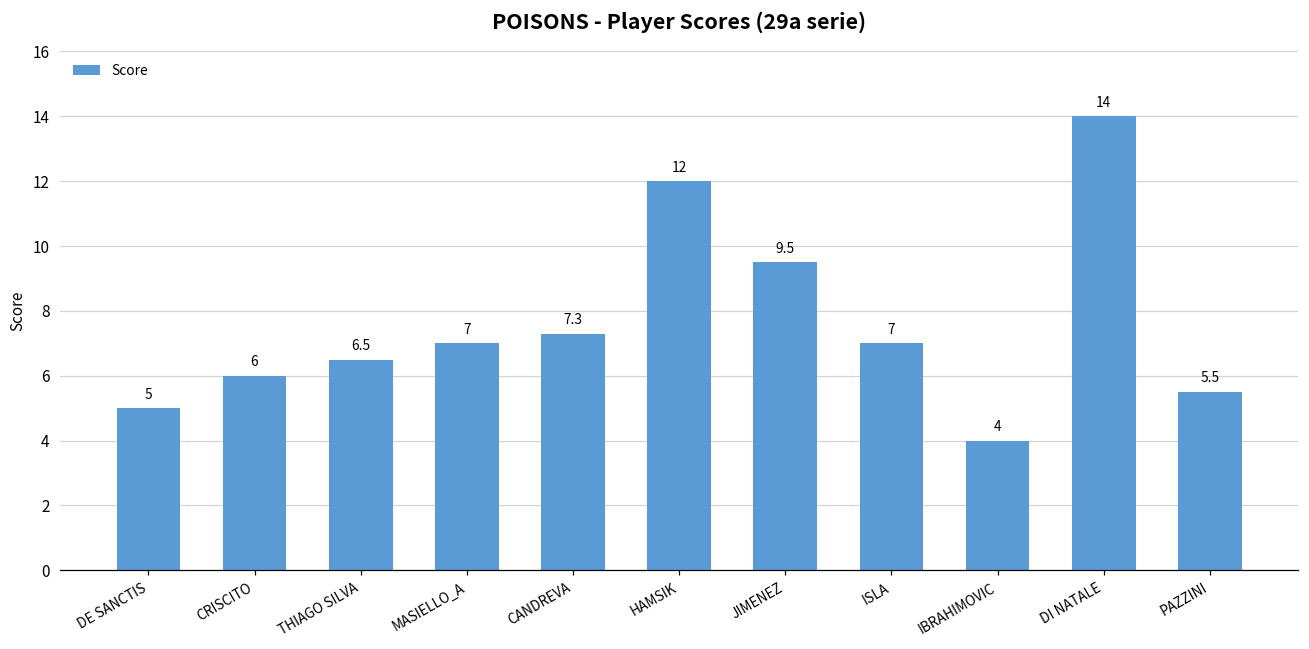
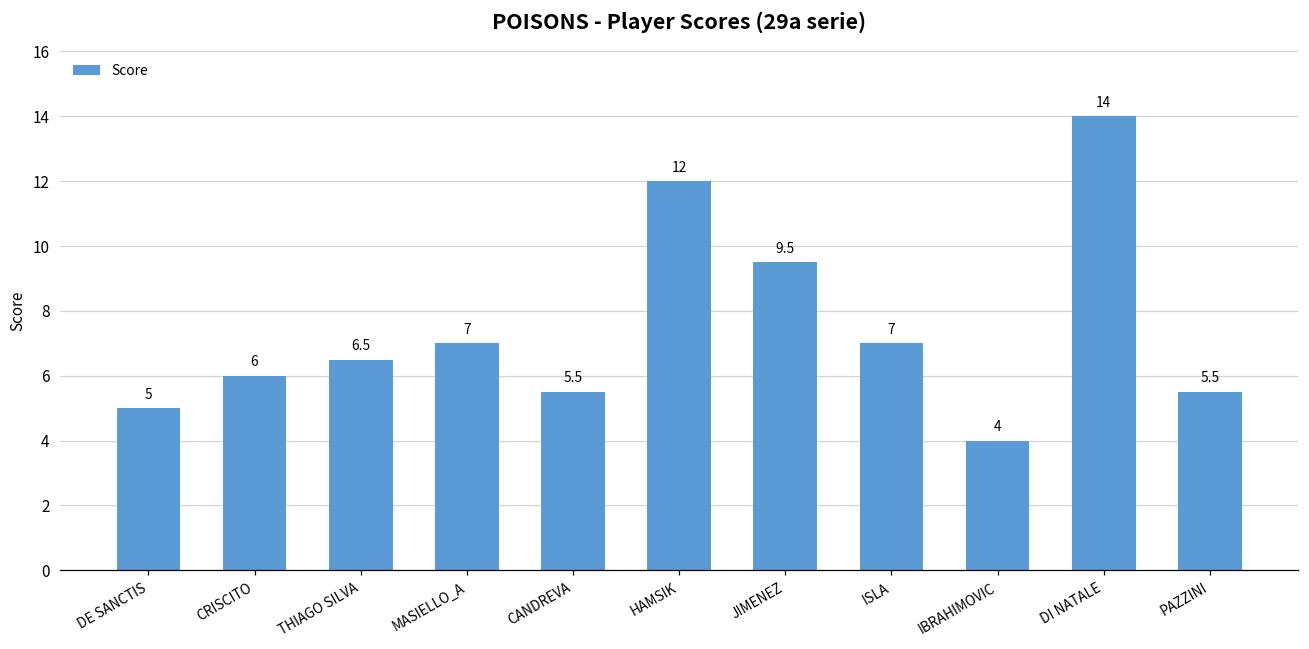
CANDREVA: 7.3 -> 5.5
